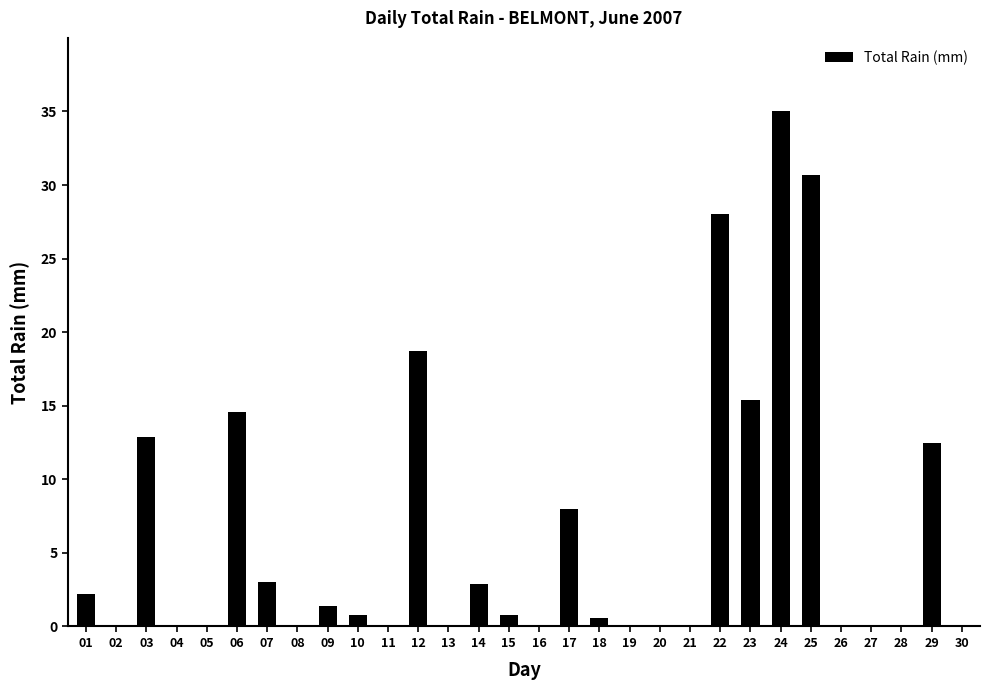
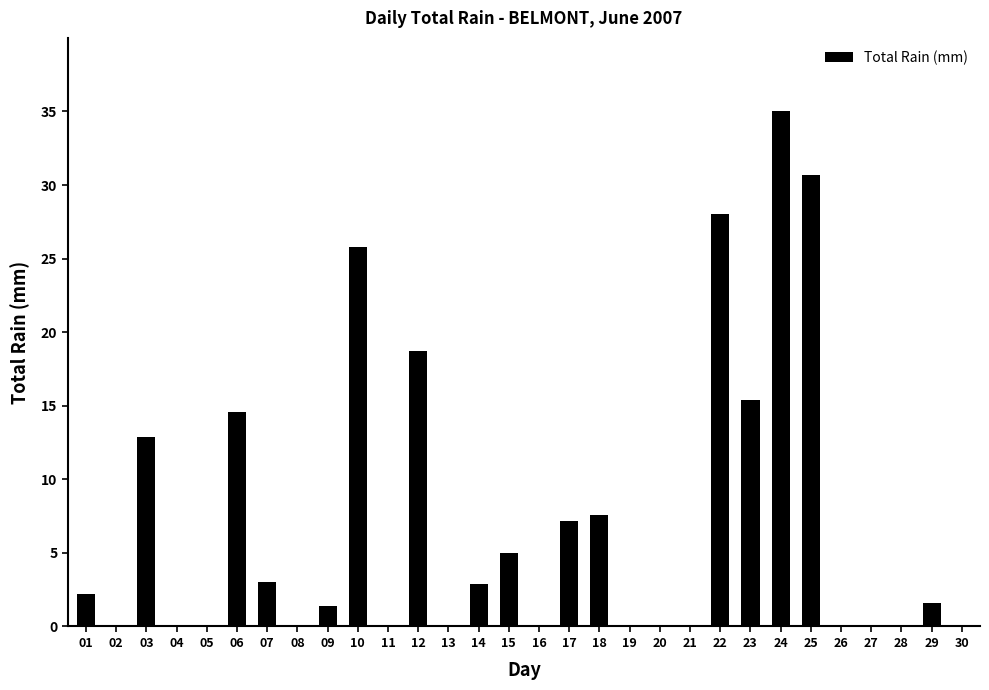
10: 0.8 -> 25.8
15: 0.8 -> 5.0
17: 8.0 -> 7.2
18: 0.6 -> 7.6
29: 12.5 -> 1.6
